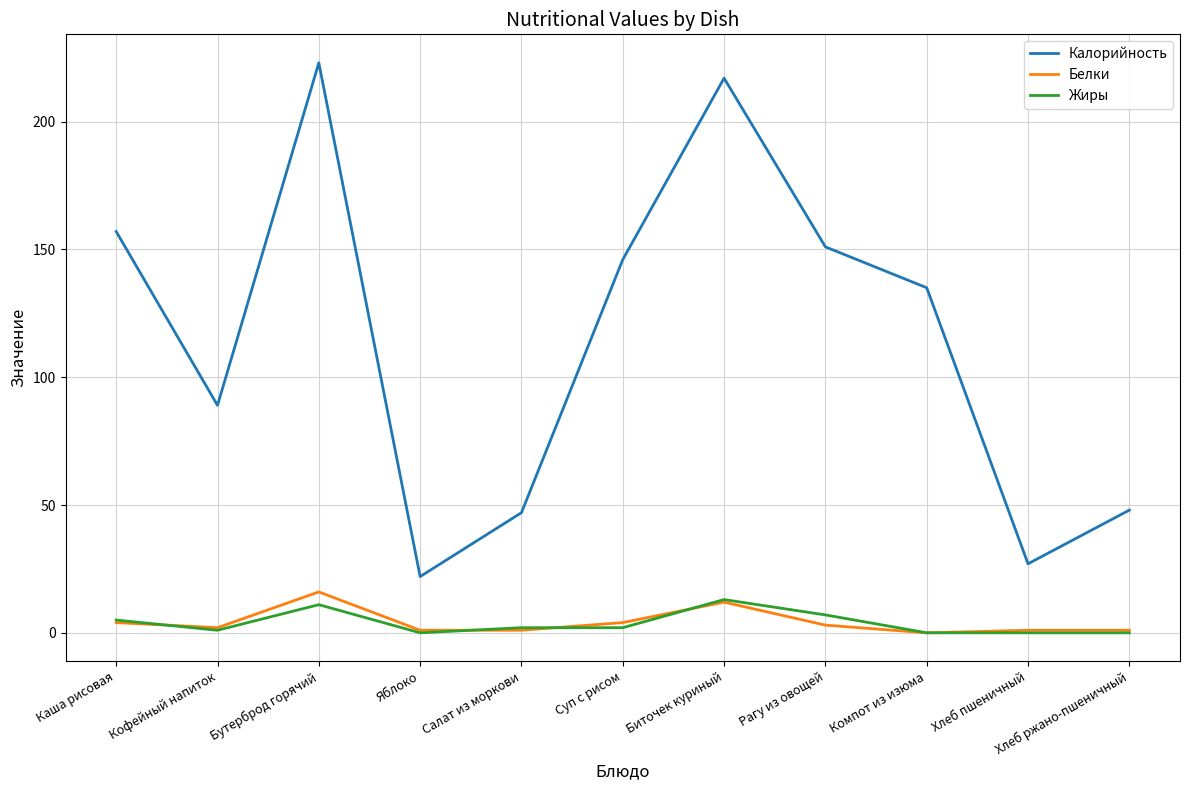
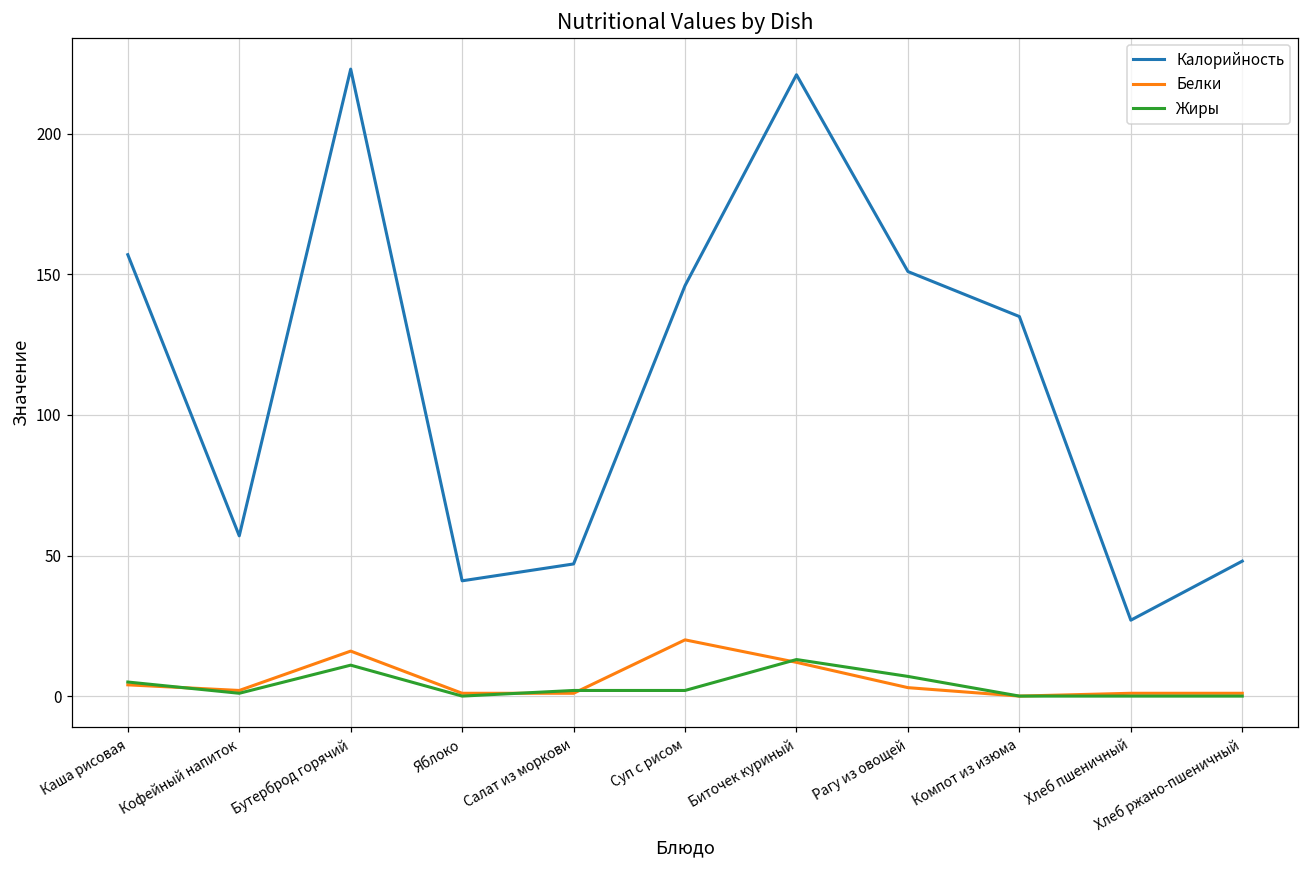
Калорийность, Кофейный напиток: 89 -> 57
Калорийность, Яблоко: 22 -> 41
Белки, Суп с рисом: 4 -> 20
Калорийность, Биточек куриный: 217 -> 221
